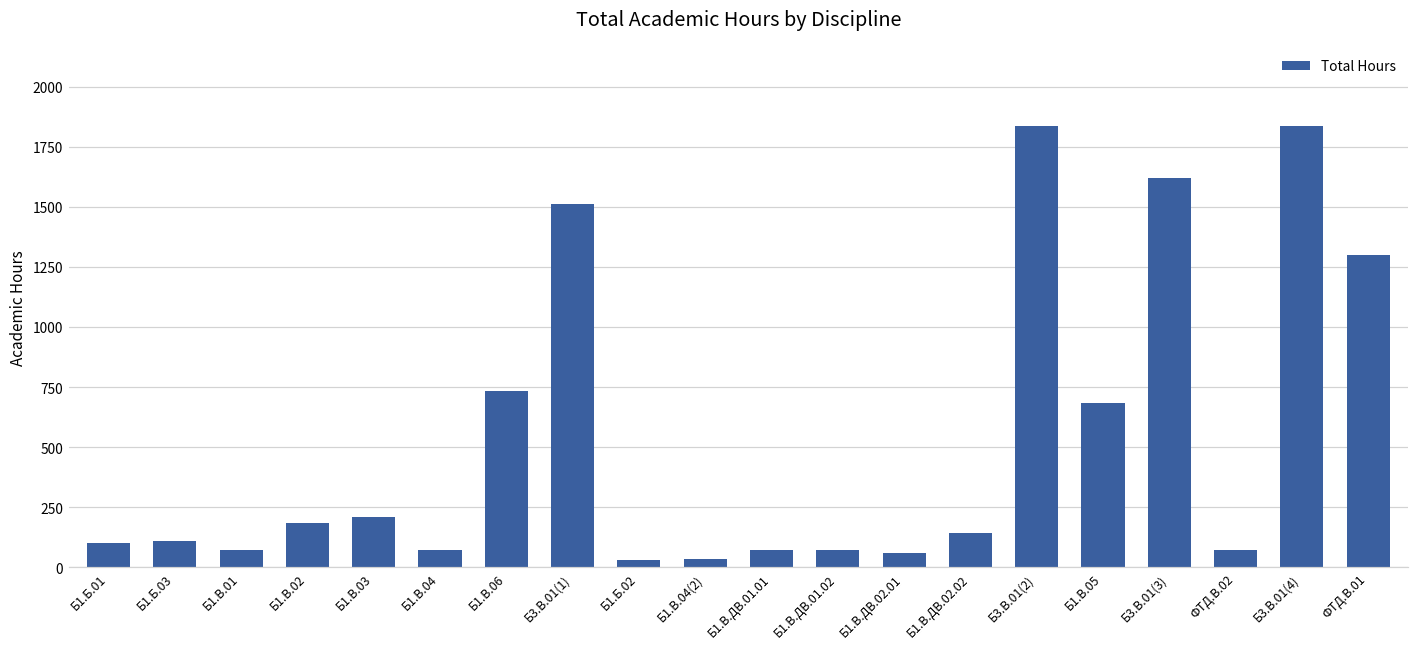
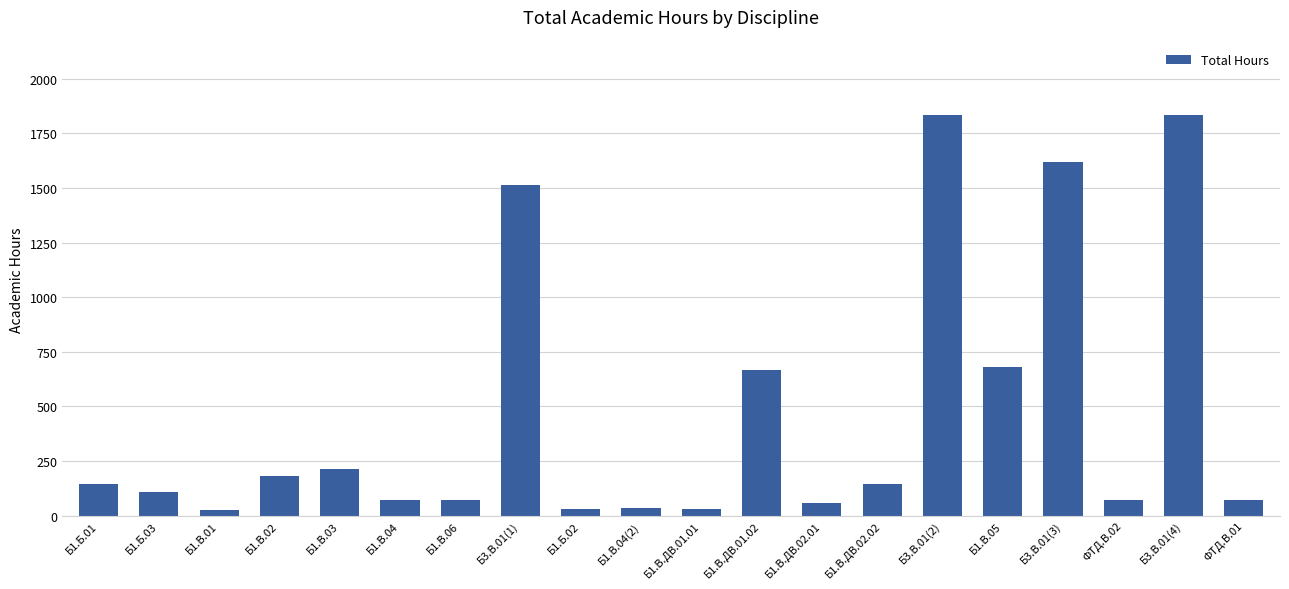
Б1.Б.01: 100 -> 140
Б1.В.01: 70 -> 20
Б1.В.06: 730 -> 70
Б1.В.ДВ.01.01: 70 -> 30
Б1.В.ДВ.01.02: 70 -> 670
ФТД.В.01: 1300 -> 70
